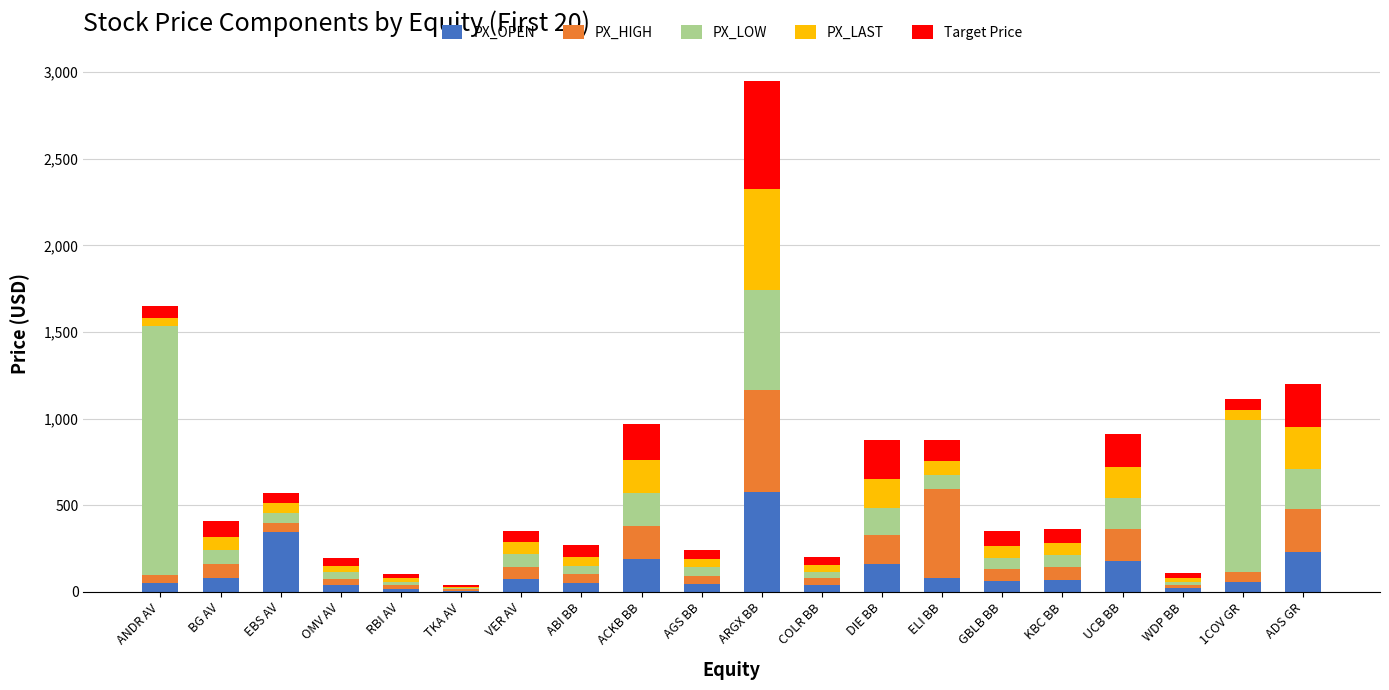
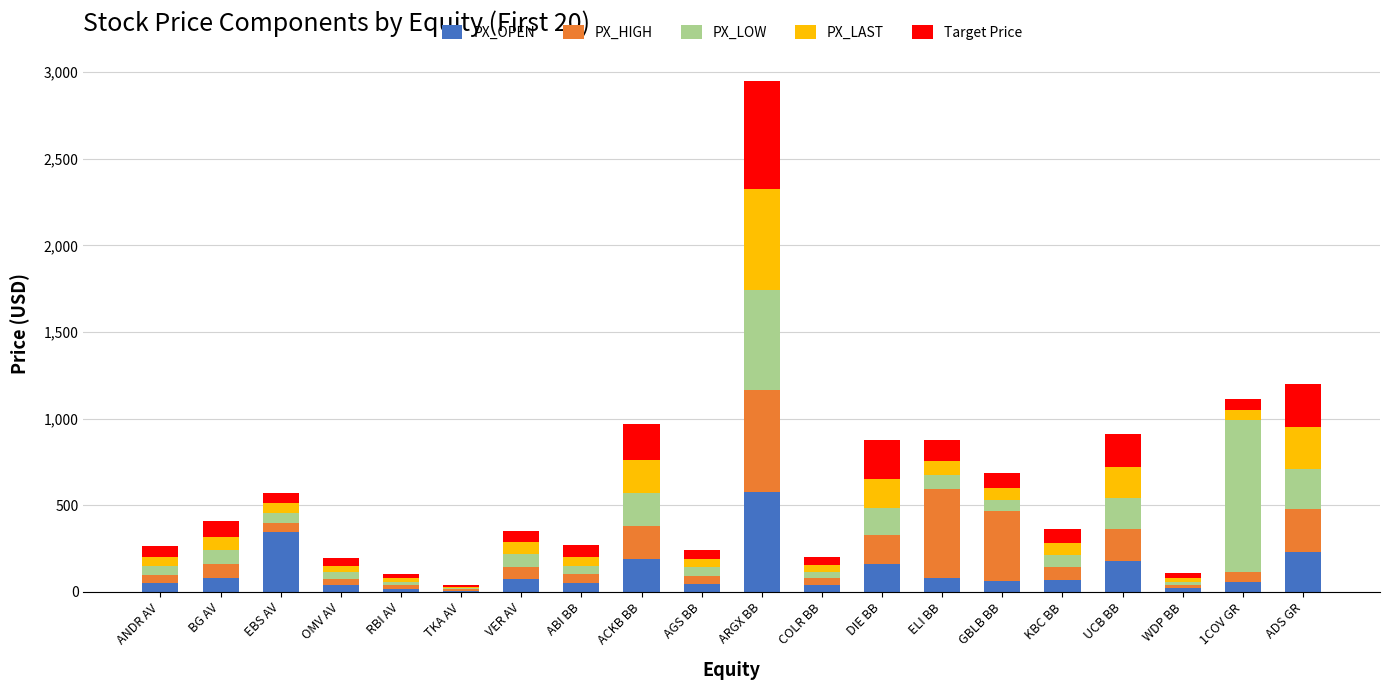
PX_LOW, ANDR AV: 1,430 -> 50
PX_HIGH, GBLB BB: 70 -> 400
